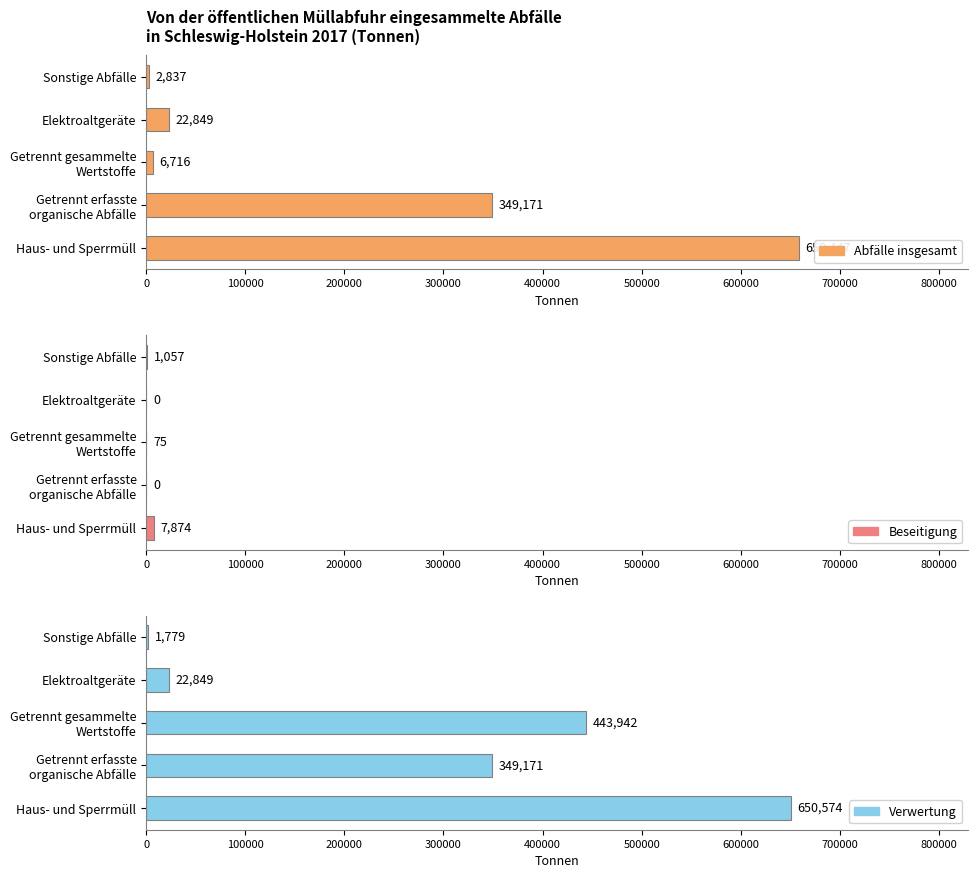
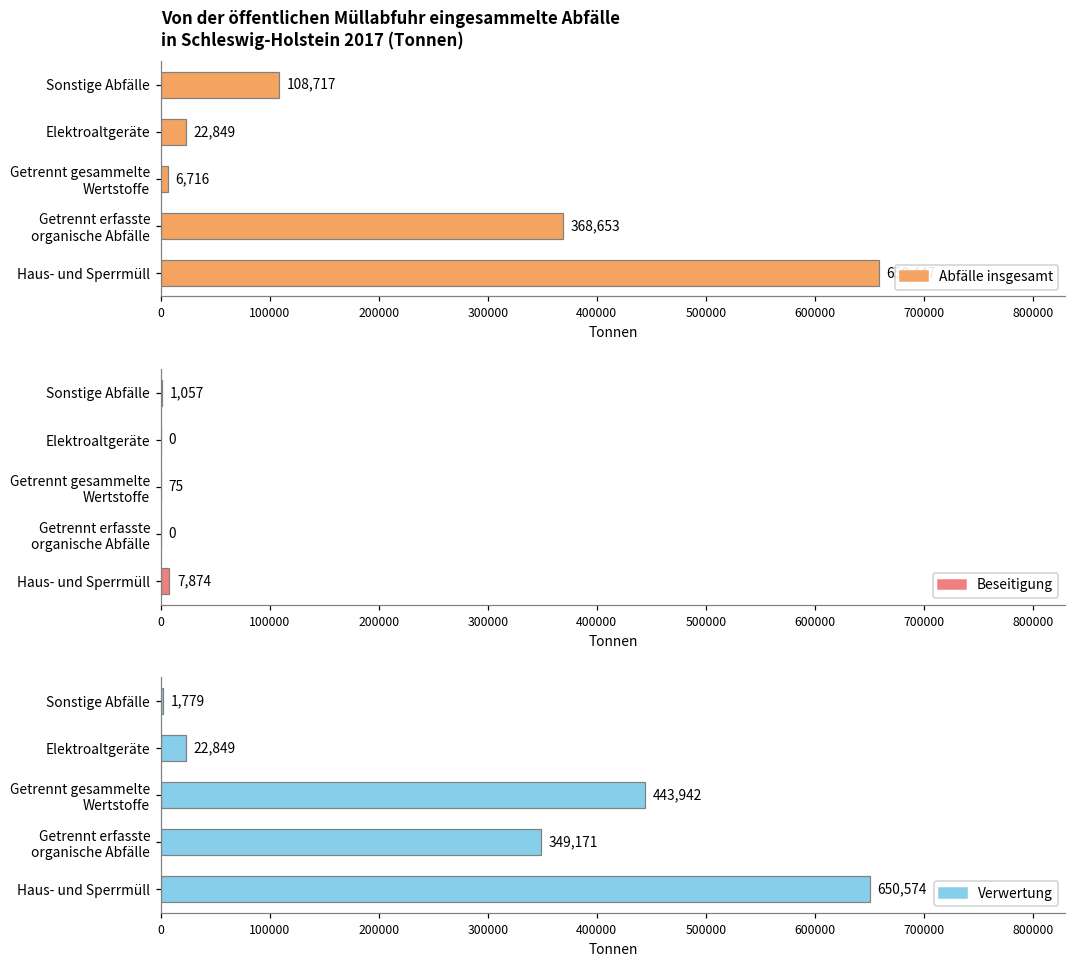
Von der öffentlichen Müllabfuhr eingesammelte Abfälle in Schleswig-Holstein 2017 (Tonnen), Sonstige Abfälle: 2,837 -> 108,717
Von der öffentlichen Müllabfuhr eingesammelte Abfälle in Schleswig-Holstein 2017 (Tonnen), Getrennt erfasste organische Abfälle: 349,171 -> 368,653
